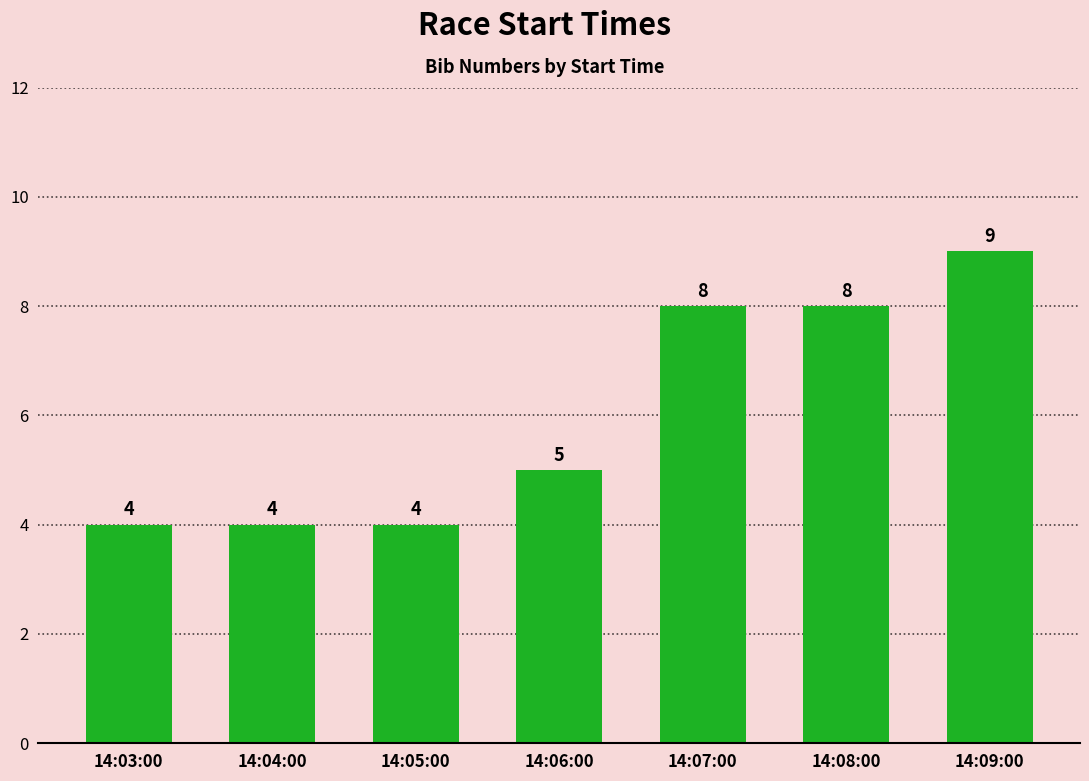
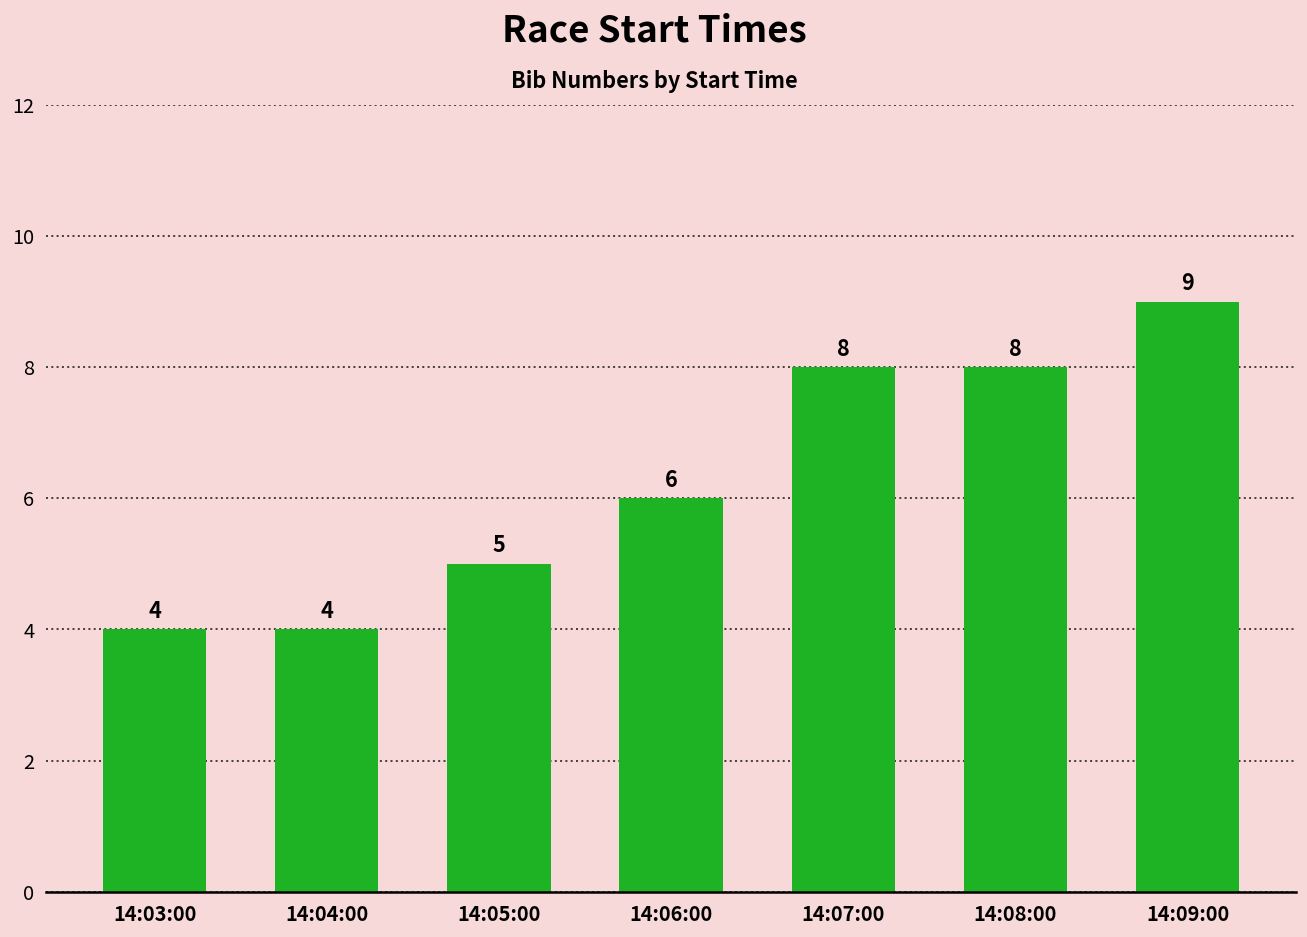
14:05:00: 4 -> 5
14:06:00: 5 -> 6
